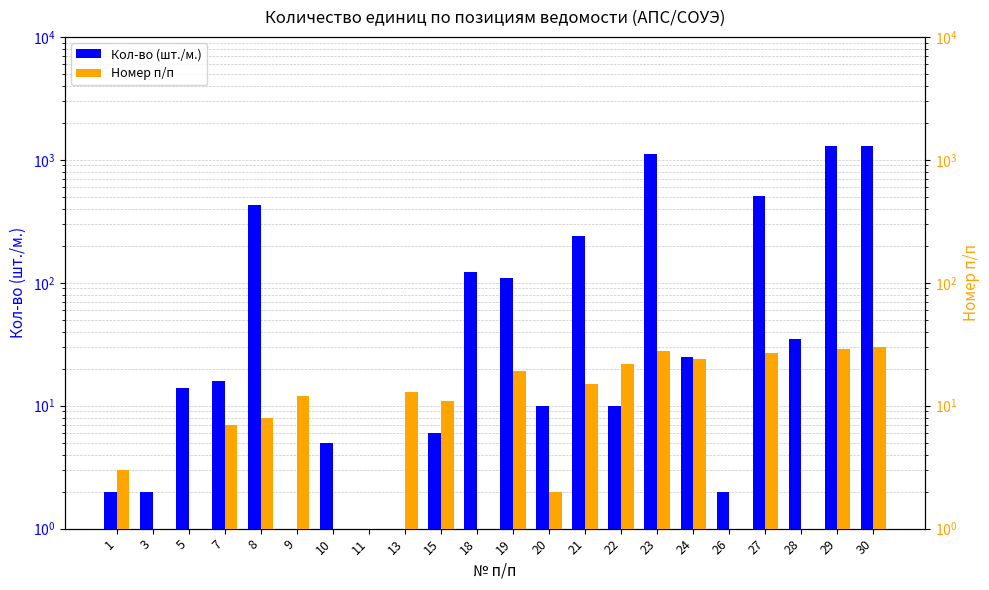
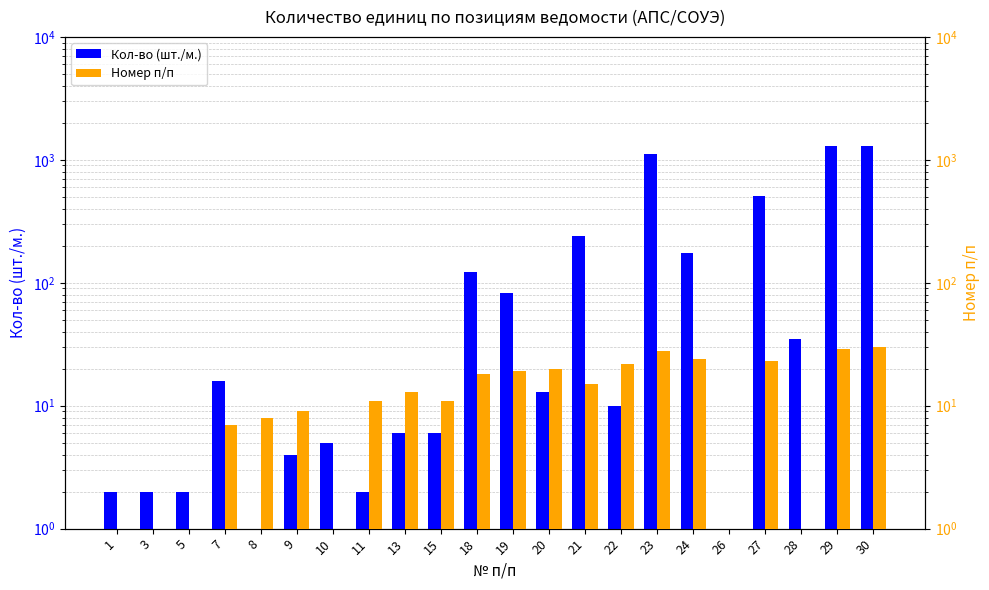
Кол-во (шт./м.), 5: 14 -> 2
Кол-во (шт./м.), 8: 430 -> 1
Кол-во (шт./м.), 9: 1 -> 4
Кол-во (шт./м.), 11: 1 -> 2
Кол-во (шт./м.), 13: 1 -> 6
Кол-во (шт./м.), 19: 110 -> 80
Кол-во (шт./м.), 20: 10 -> 13
Кол-во (шт./м.), 24: 25 -> 180
Кол-во (шт./м.), 26: 2 -> 1
Номер п/п, 1: 3 -> 1
Номер п/п, 9: 12 -> 9
Номер п/п, 11: 1 -> 11
Номер п/п, 18: 1 -> 18
Номер п/п, 20: 2 -> 20
Номер п/п, 27: 27 -> 23
